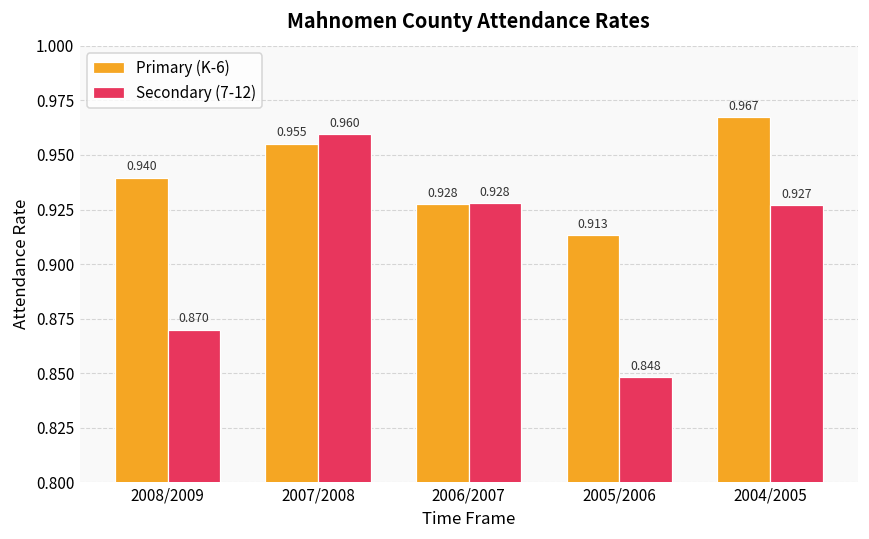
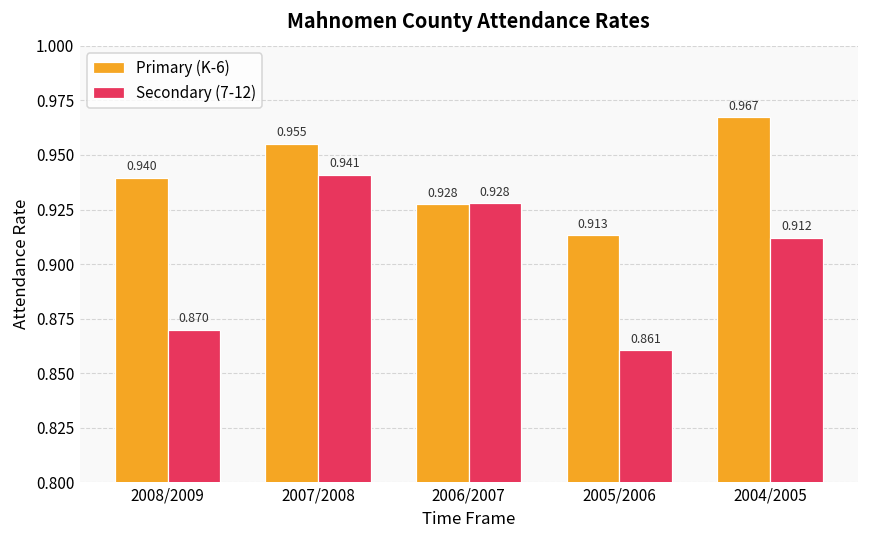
Secondary (7-12), 2007/2008: 0.960 -> 0.941
Secondary (7-12), 2005/2006: 0.848 -> 0.861
Secondary (7-12), 2004/2005: 0.927 -> 0.912
